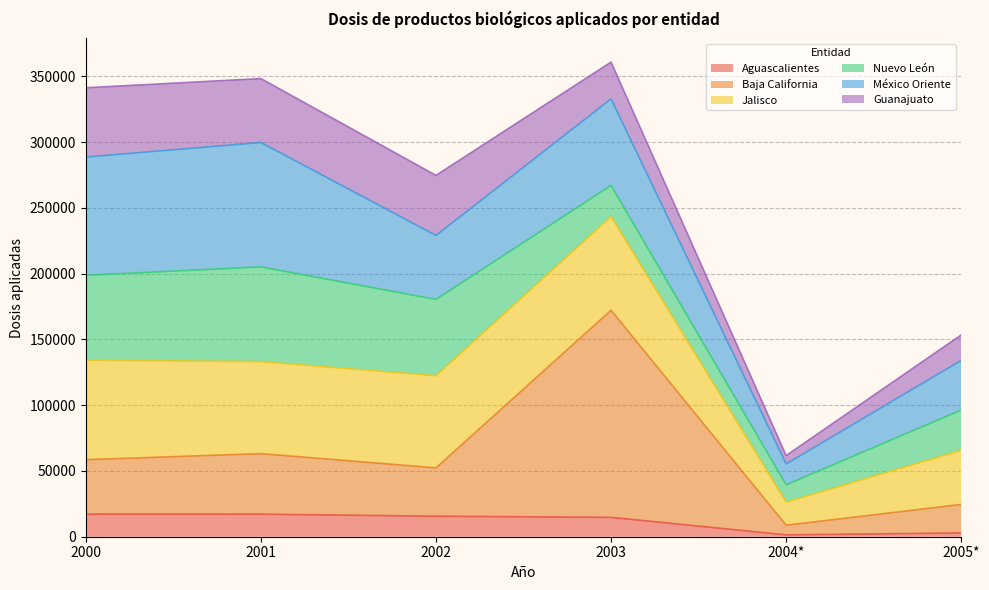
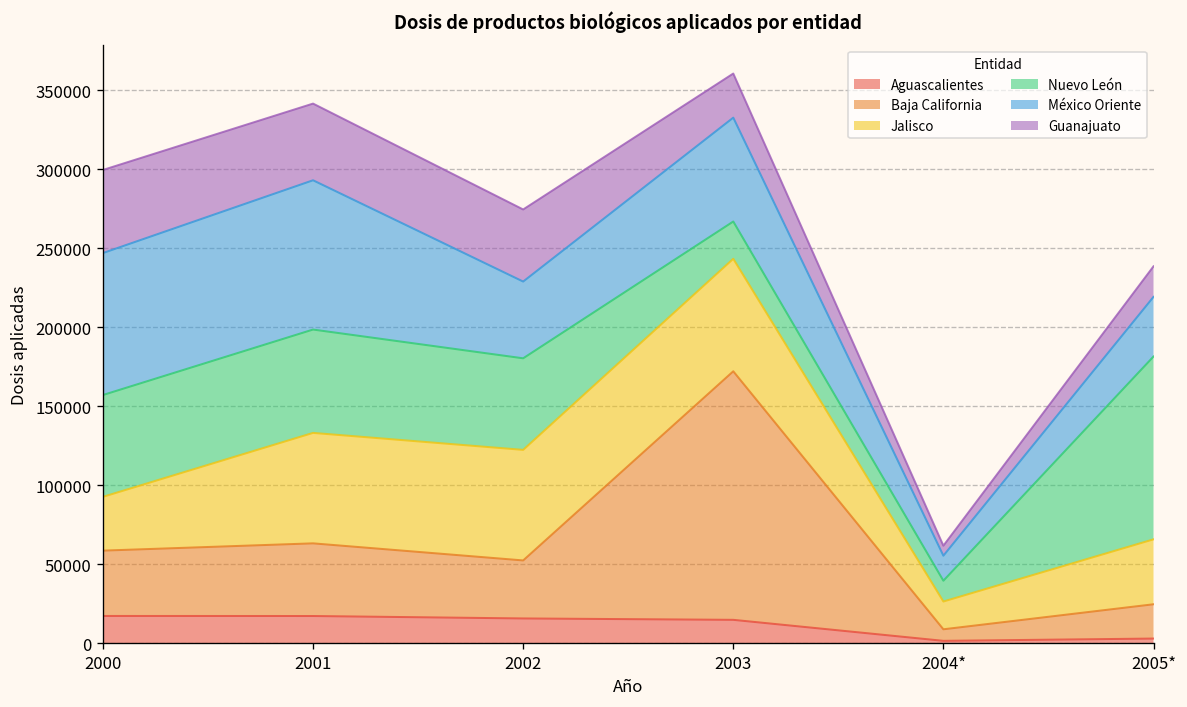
Jalisco, 2000: 76000 -> 34000
Nuevo León, 2001: 72000 -> 65000
Nuevo León, 2005*: 31000 -> 116000
